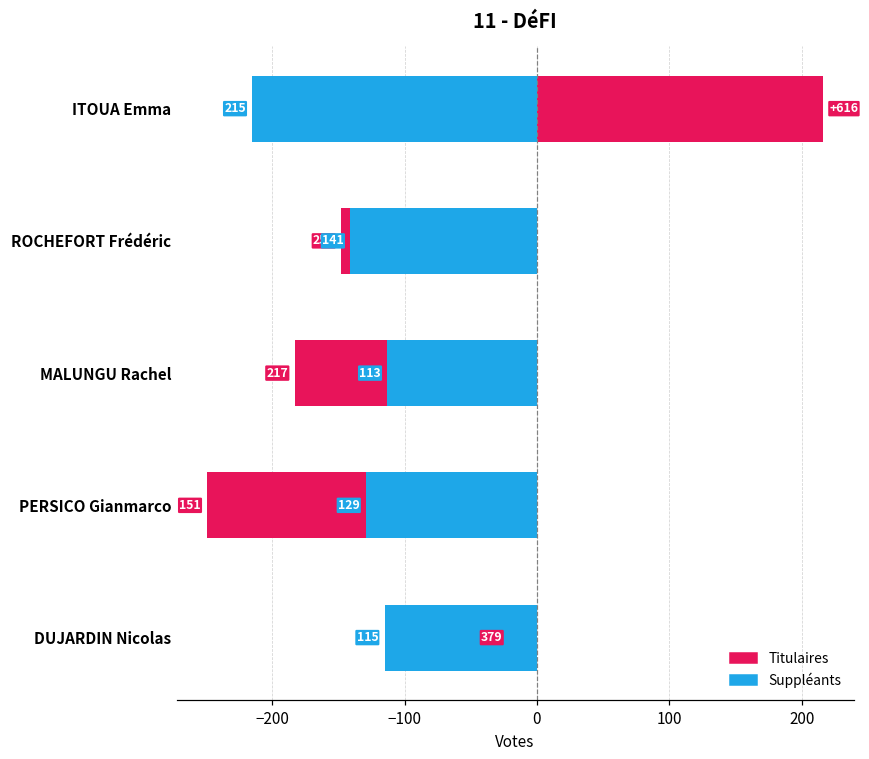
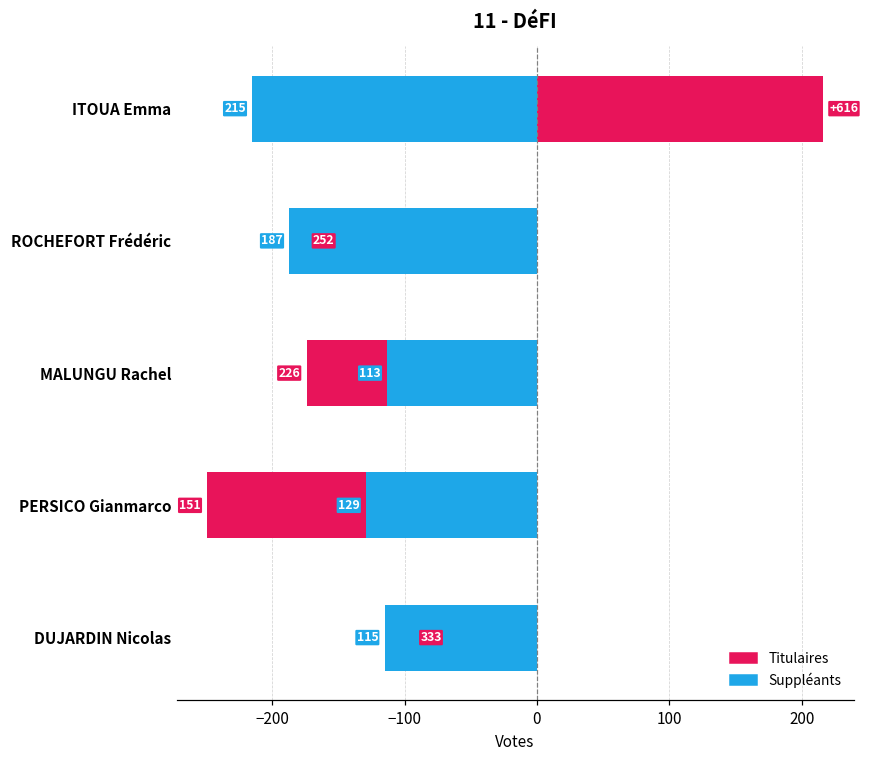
Suppléants, ROCHEFORT Frédéric: 141 -> 187
Titulaires, MALUNGU Rachel: 217 -> 226
Titulaires, DUJARDIN Nicolas: 379 -> 333
